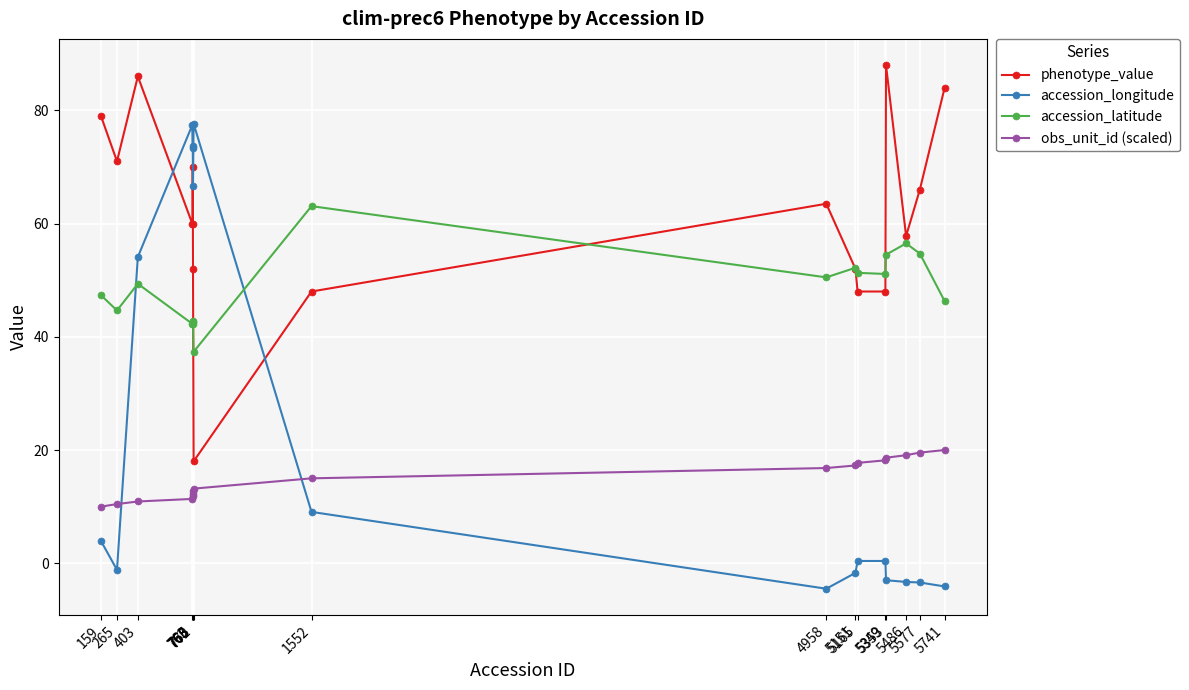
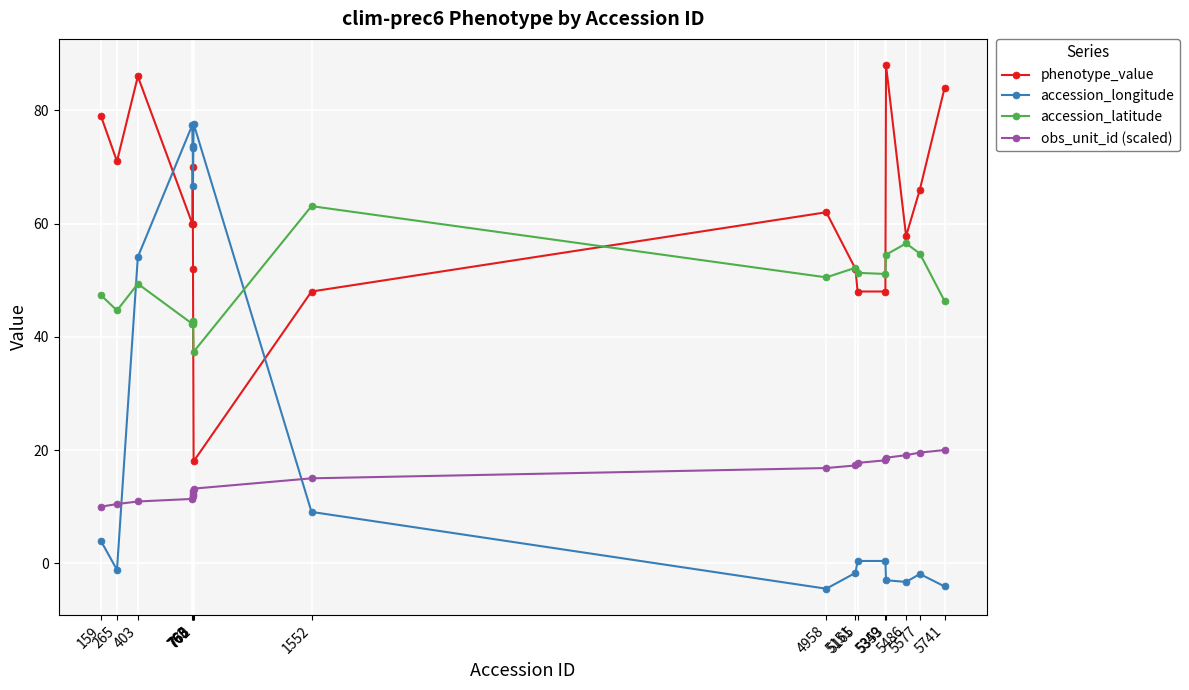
phenotype_value, 4958: 64 -> 62
accession_longitude, 5577: -3 -> -2
